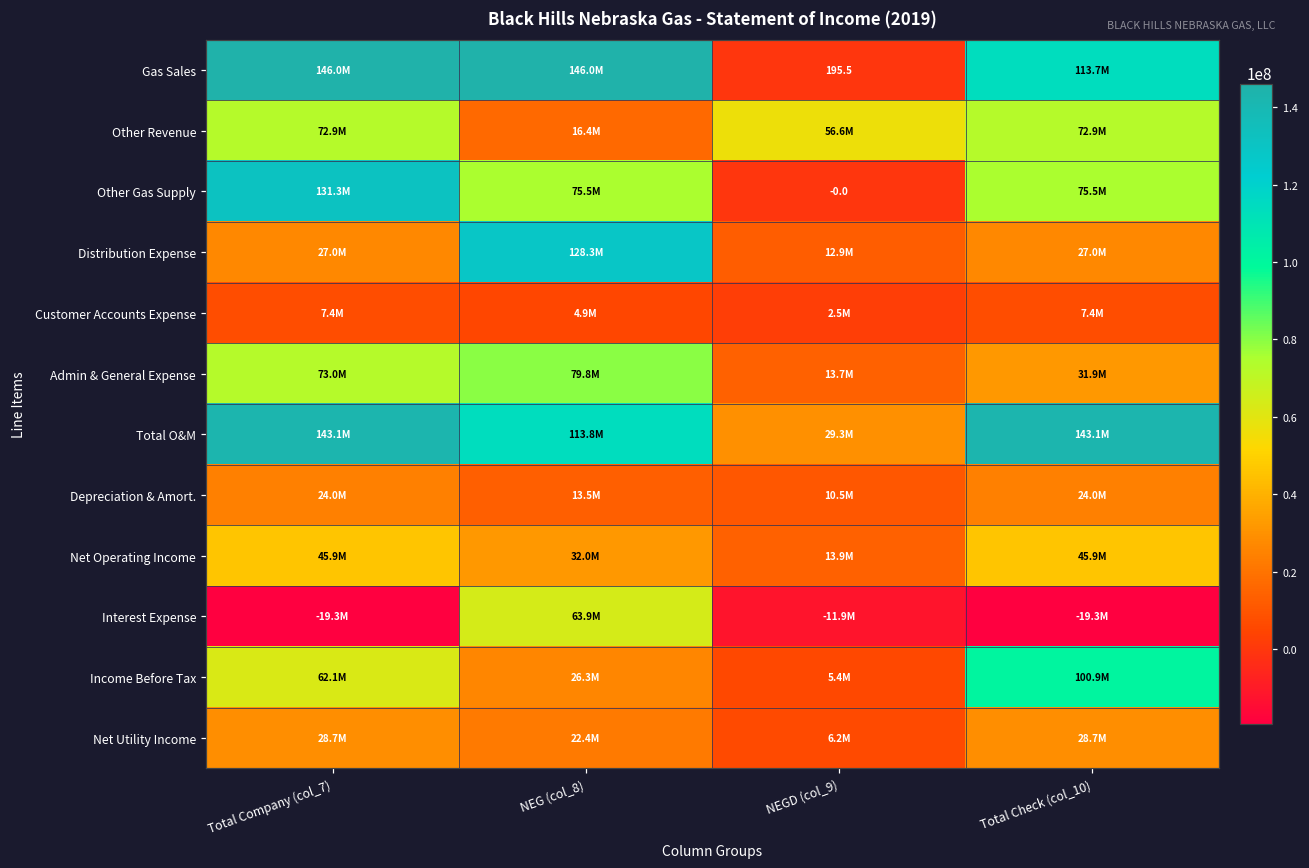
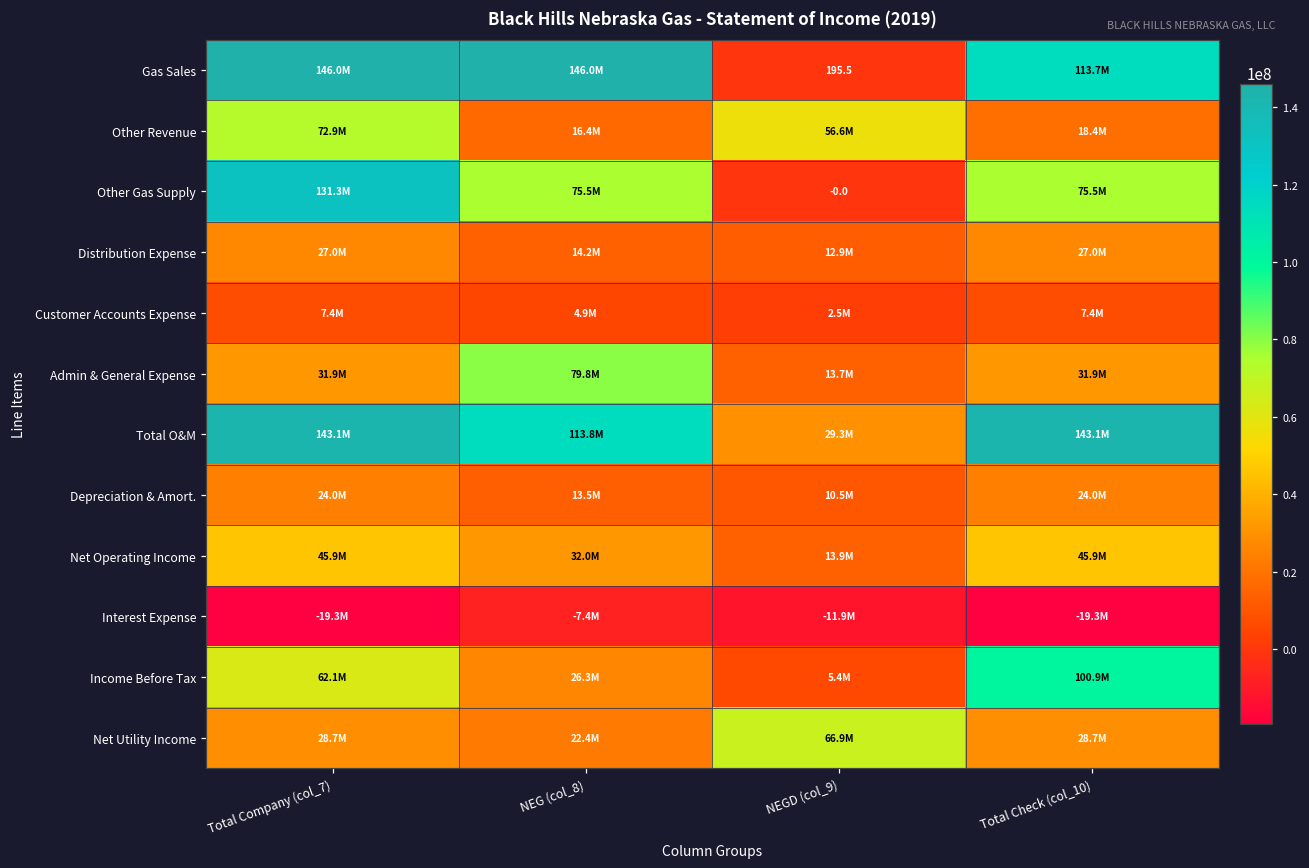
Other Revenue, Total Check (col_10): 72.9M -> 18.4M
Distribution Expense, NEG (col_8): 128.3M -> 14.2M
Admin & General Expense, Total Company (col_7): 73.0M -> 31.9M
Interest Expense, NEG (col_8): 63.9M -> -7.4M
Net Utility Income, NEGD (col_9): 6.2M -> 66.9M
